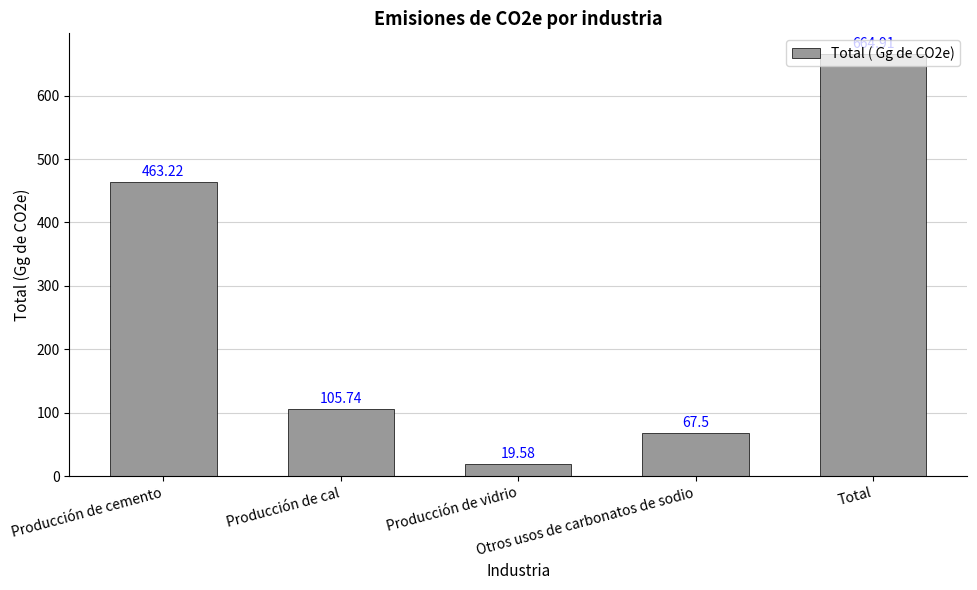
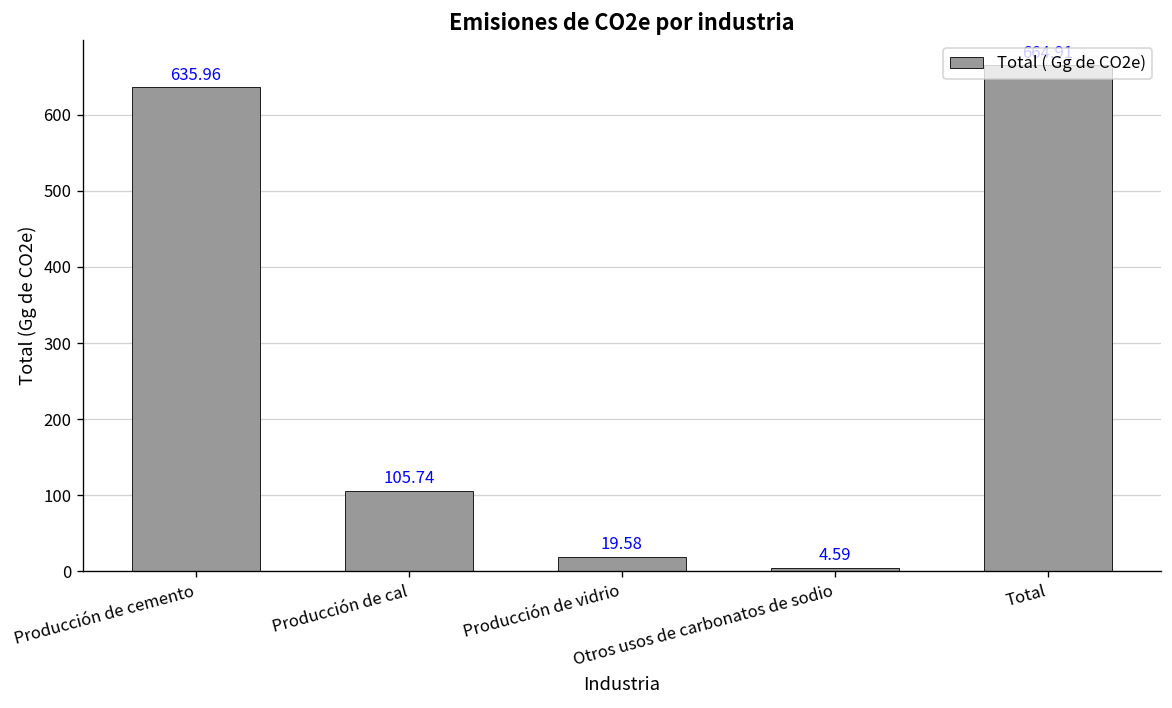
Producción de cemento: 463.22 -> 635.96
Otros usos de carbonatos de sodio: 67.5 -> 4.59
